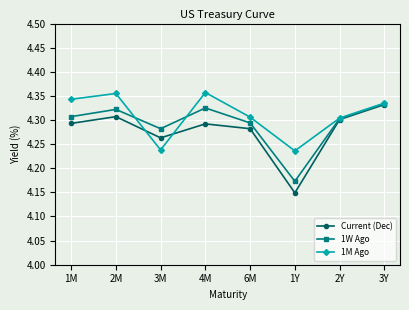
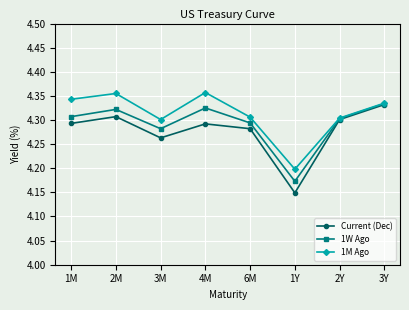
1M Ago, 3M: 4.24 -> 4.30
1M Ago, 1Y: 4.24 -> 4.20
